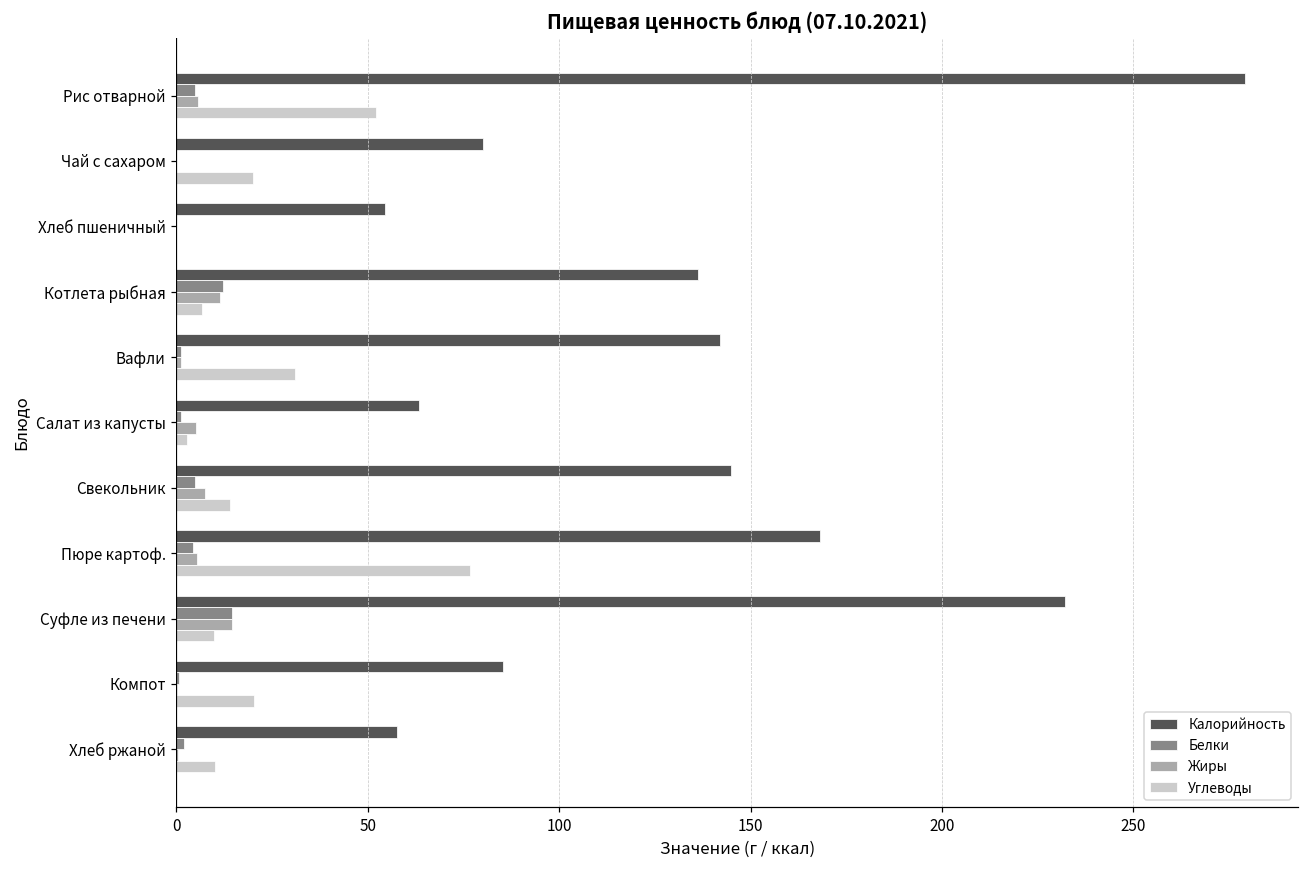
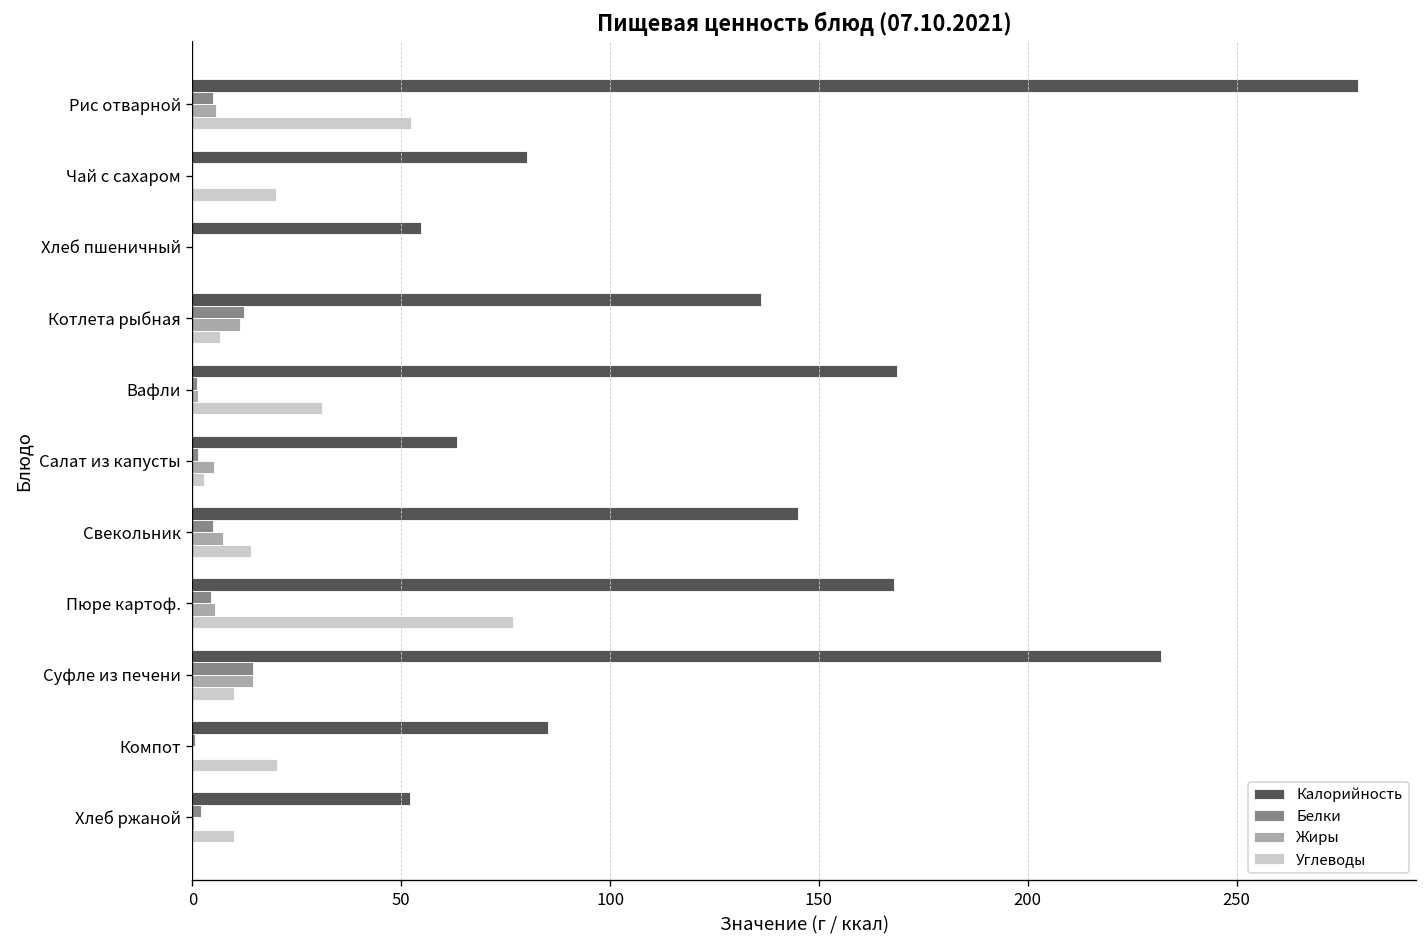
Калорийность, Вафли: 142 -> 169
Калорийность, Хлеб ржаной: 58 -> 52
